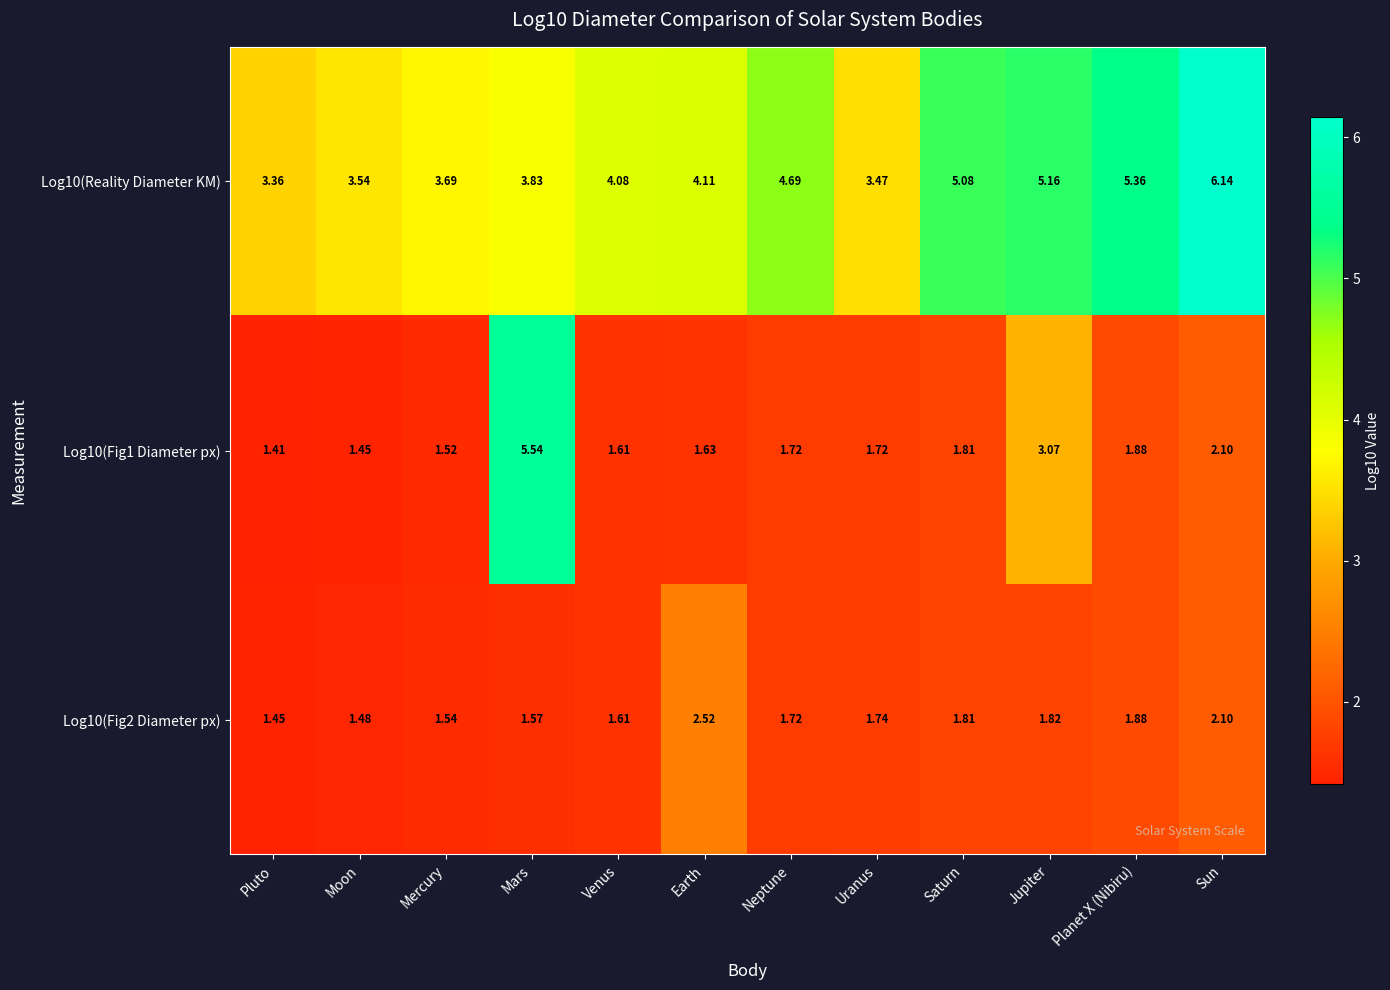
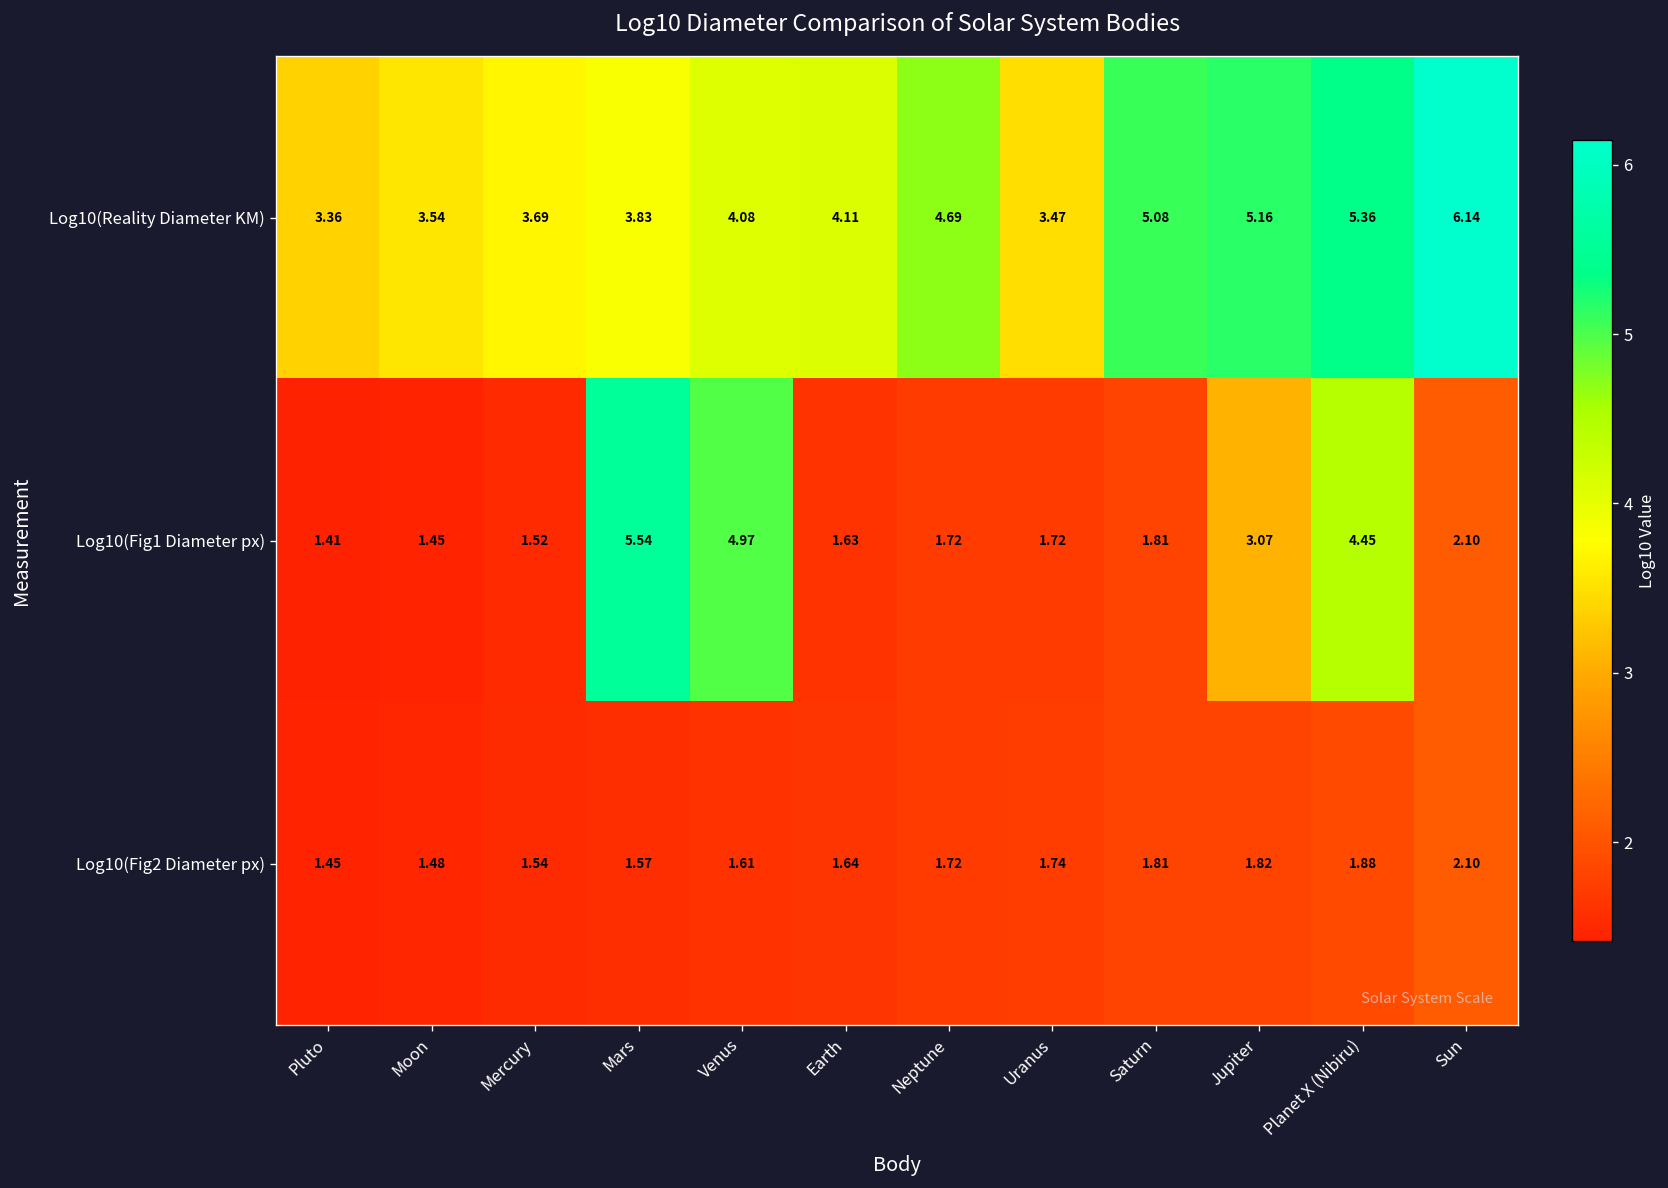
Log10(Fig1 Diameter px), Venus: 1.61 -> 4.97
Log10(Fig1 Diameter px), Planet X (Nibiru): 1.88 -> 4.45
Log10(Fig2 Diameter px), Earth: 2.52 -> 1.64
